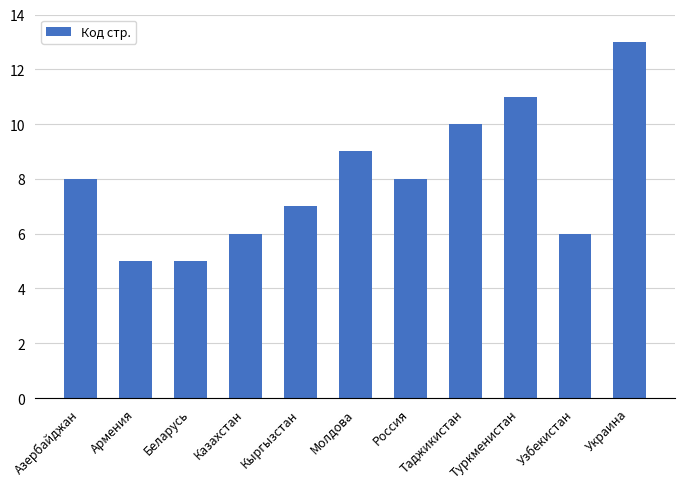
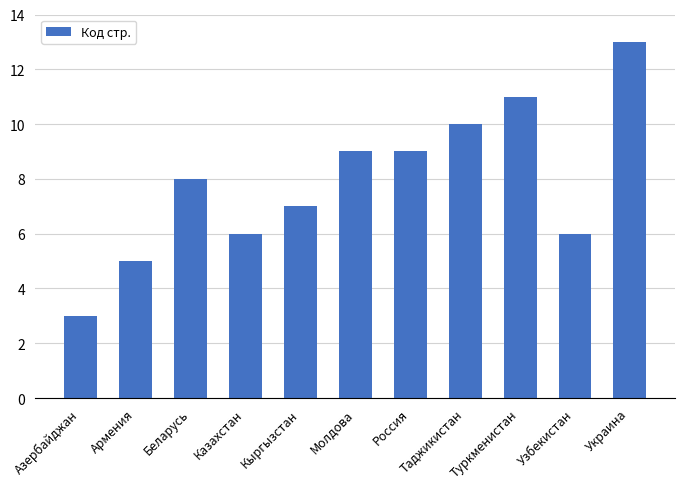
Азербайджан: 8 -> 3
Беларусь: 5 -> 8
Россия: 8 -> 9
